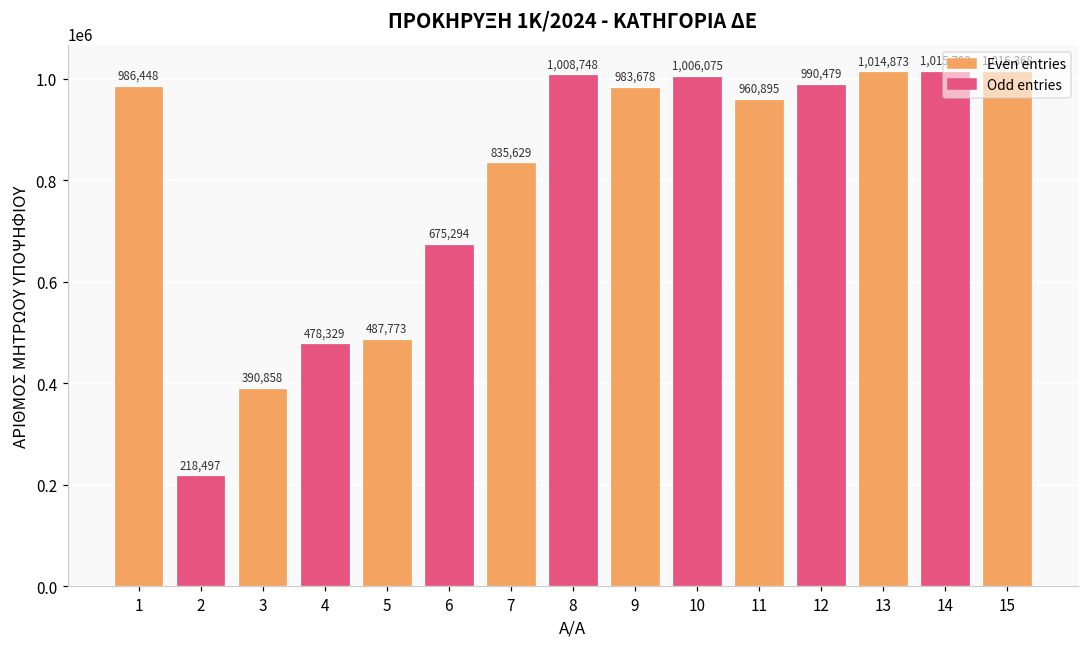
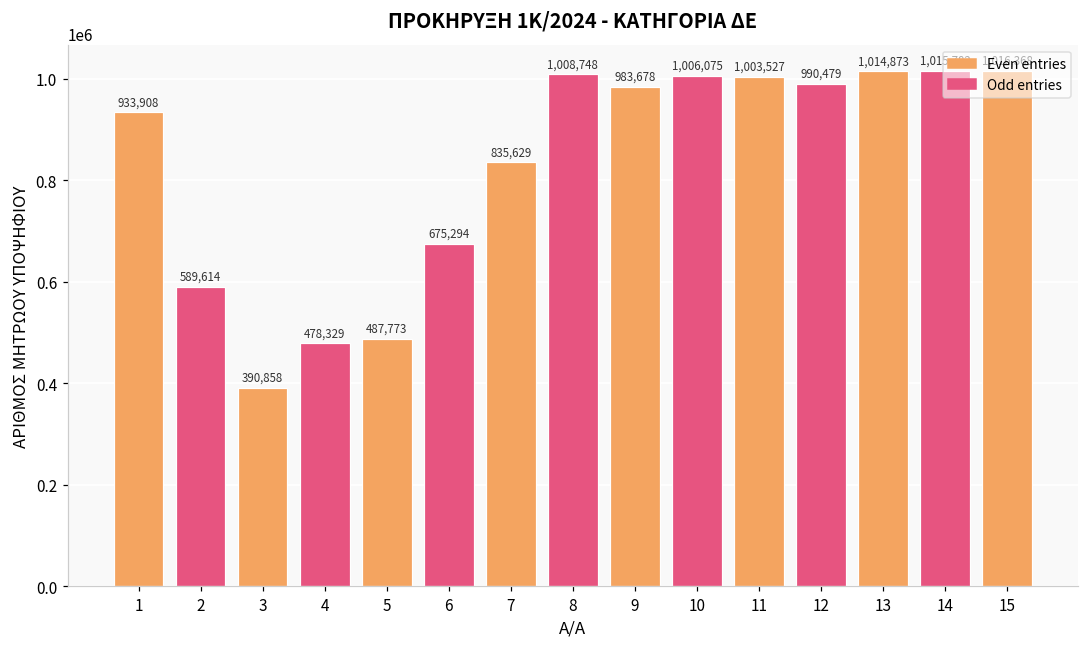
1: 986,448 -> 933,908
2: 218,497 -> 589,614
11: 960,895 -> 1,003,527
